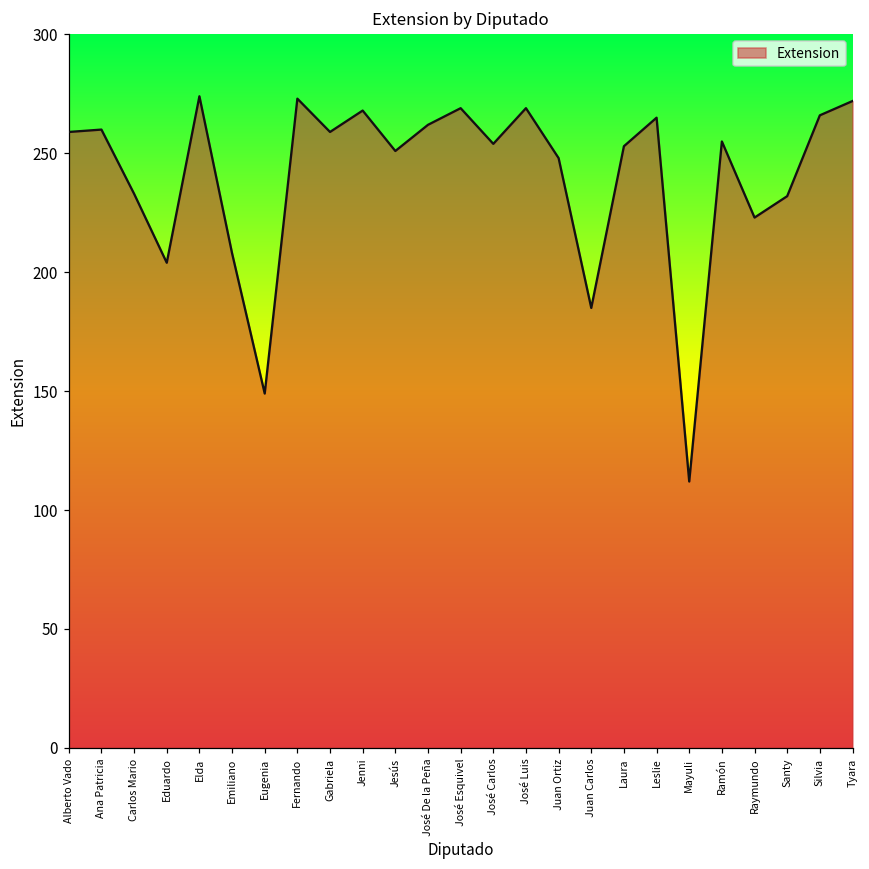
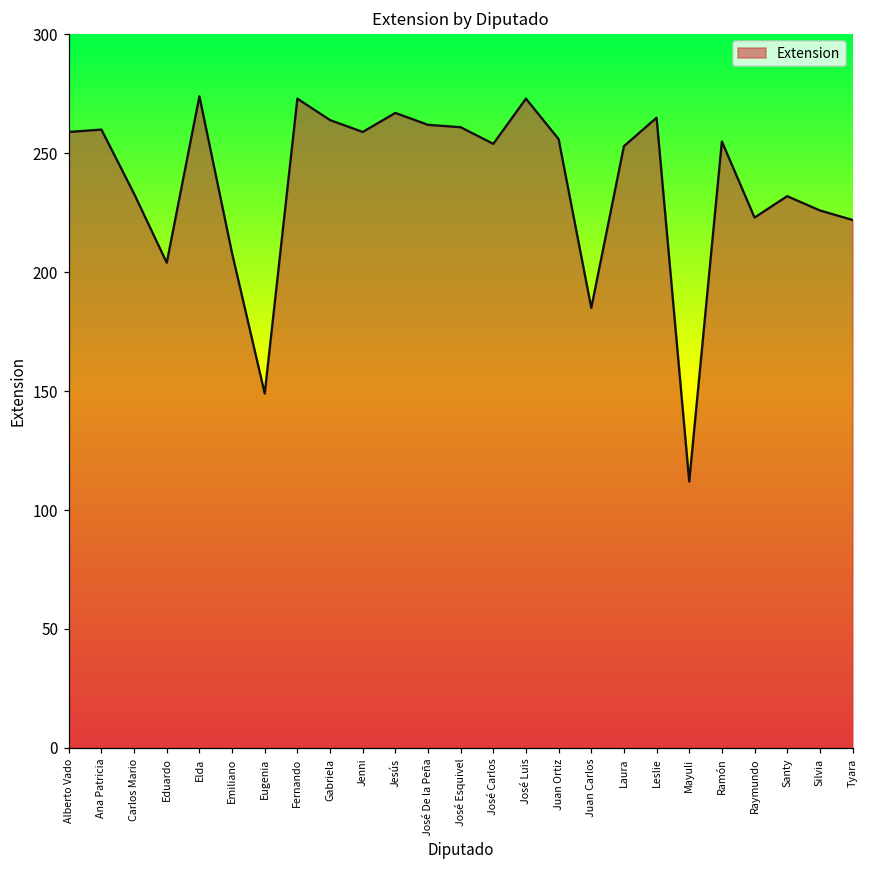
Gabriela: 259 -> 264
Jenni: 268 -> 259
Jesús: 251 -> 267
José Esquivel: 269 -> 261
José Luis: 269 -> 273
Juan Ortiz: 248 -> 256
Silvia: 266 -> 226
Tyara: 272 -> 222
